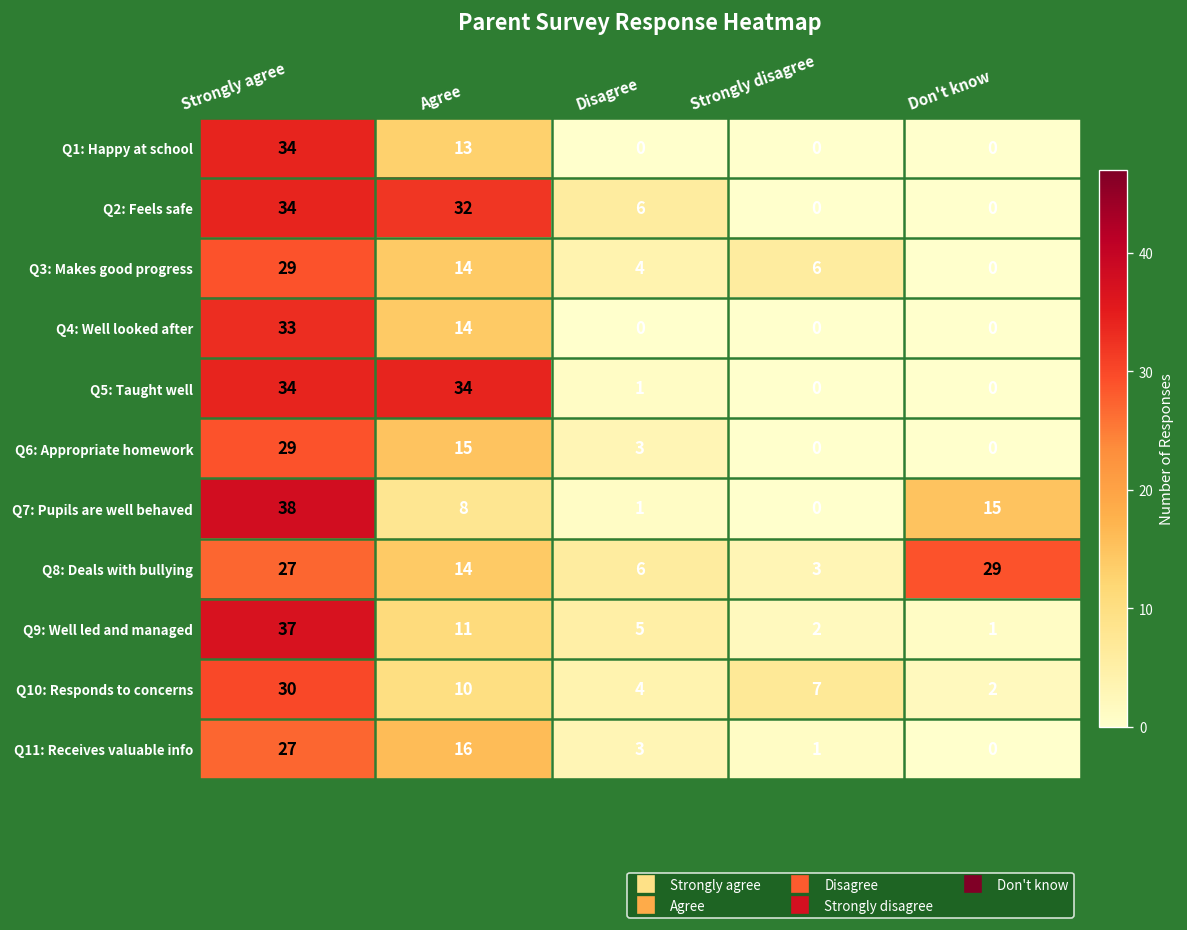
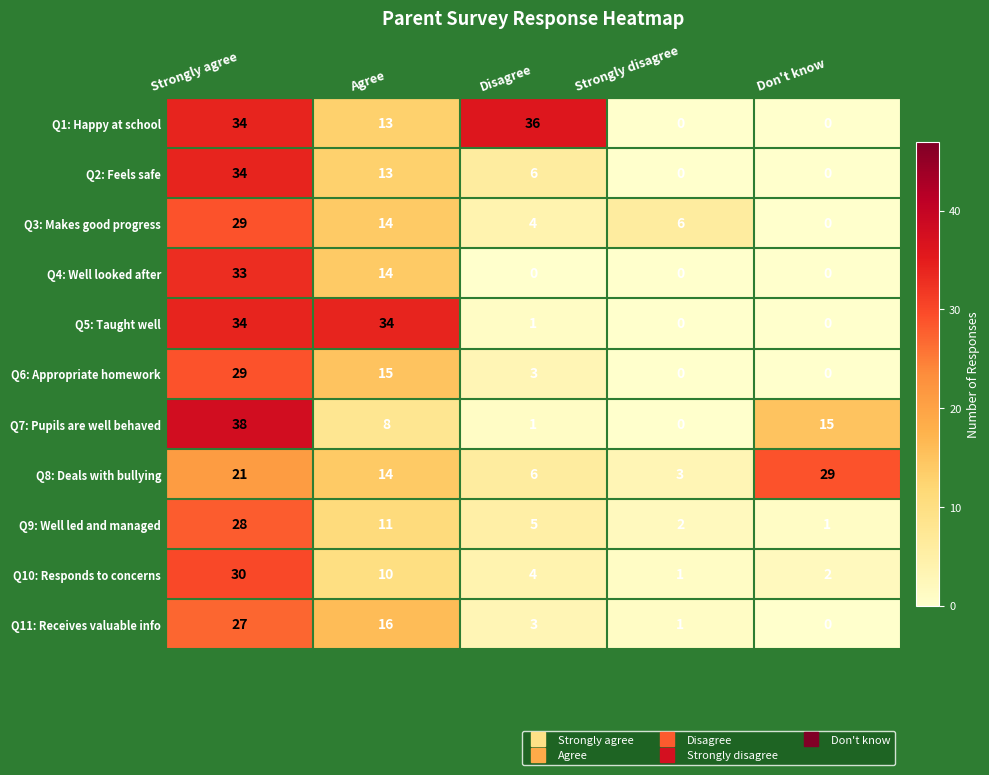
Q1: Happy at school, Disagree: 0 -> 36
Q2: Feels safe, Agree: 32 -> 13
Q8: Deals with bullying, Strongly agree: 27 -> 21
Q9: Well led and managed, Strongly agree: 37 -> 28
Q10: Responds to concerns, Strongly disagree: 7 -> 1
